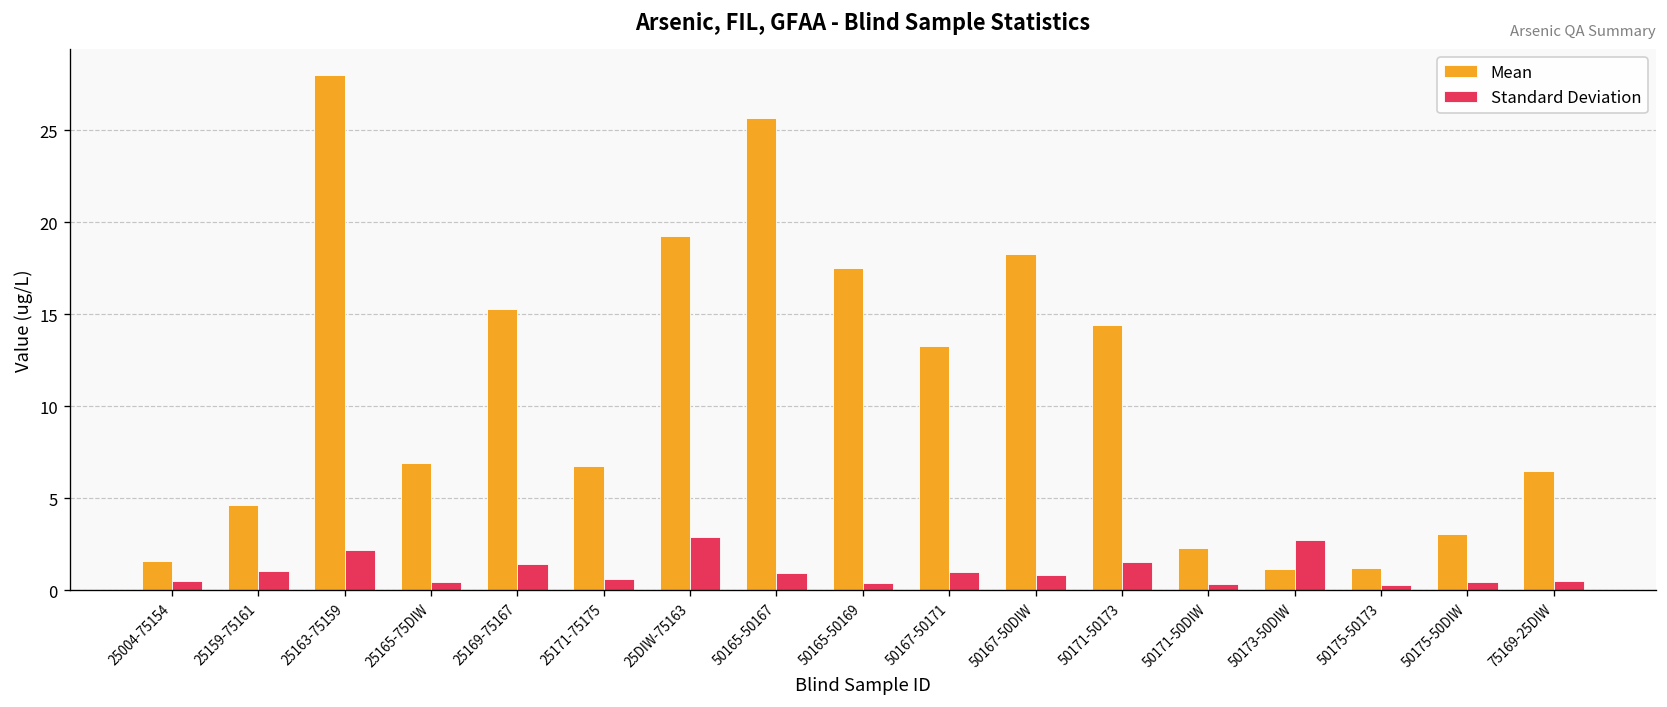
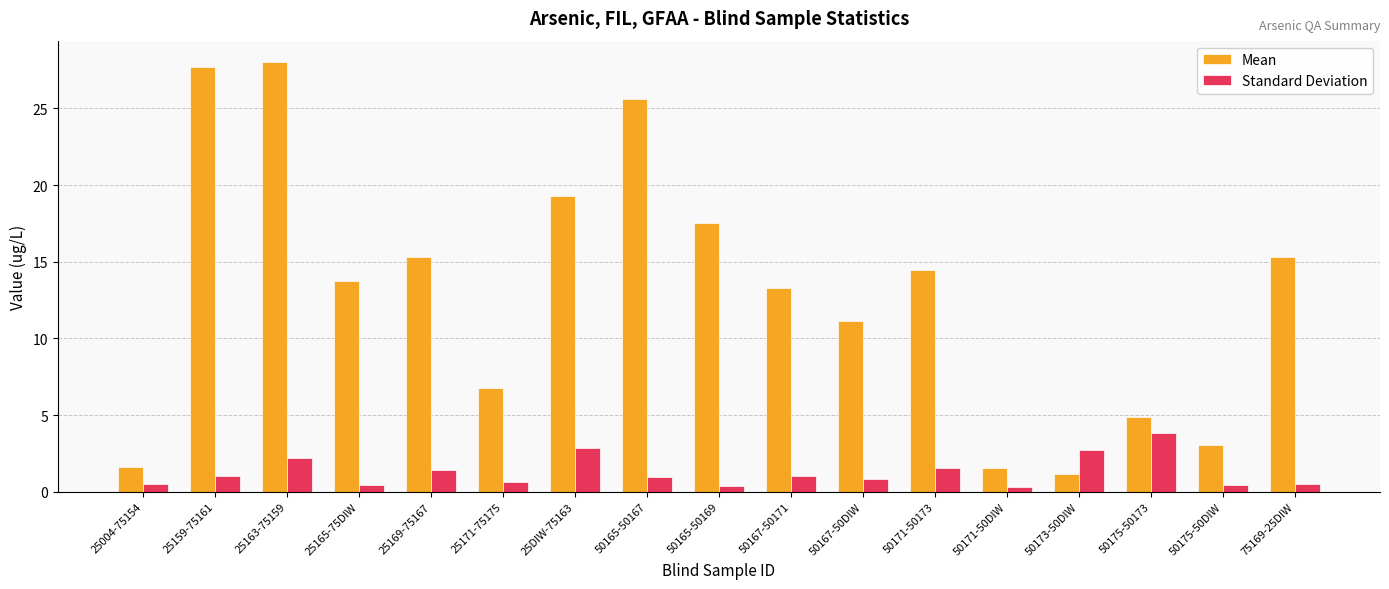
Mean, 25159-75161: 4.7 -> 27.7
Mean, 25165-75DIW: 6.9 -> 13.7
Mean, 50167-50DIW: 18.3 -> 11.1
Mean, 50171-50DIW: 2.3 -> 1.5
Mean, 50175-50173: 1.2 -> 4.8
Standard Deviation, 50175-50173: 0.3 -> 3.8
Mean, 75169-25DIW: 6.5 -> 15.3
